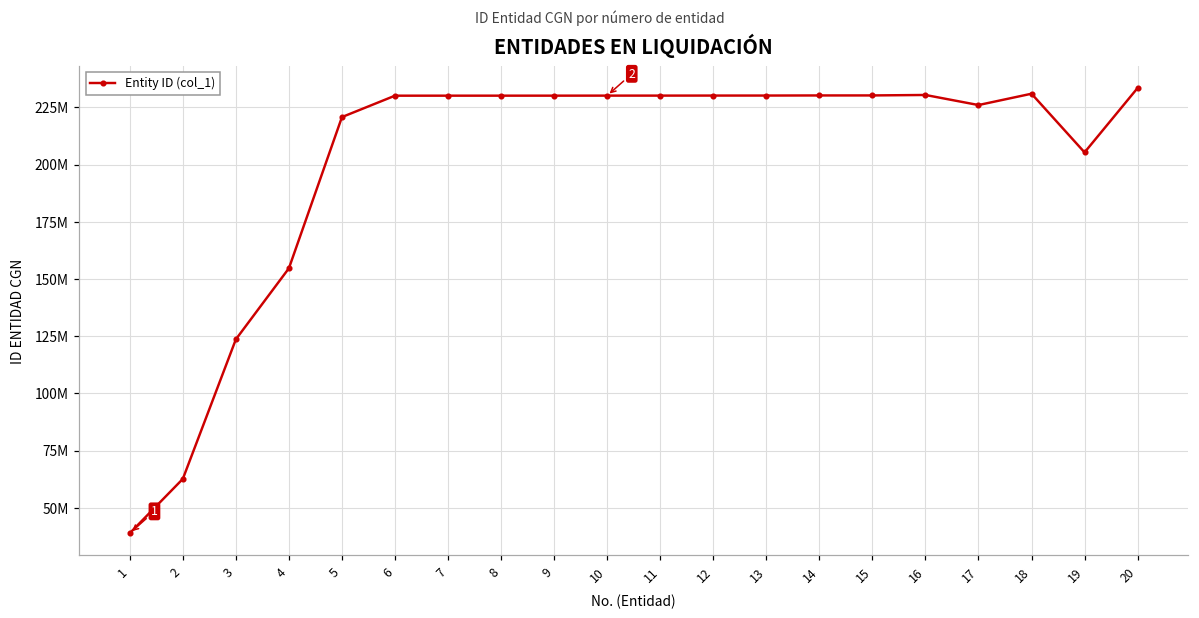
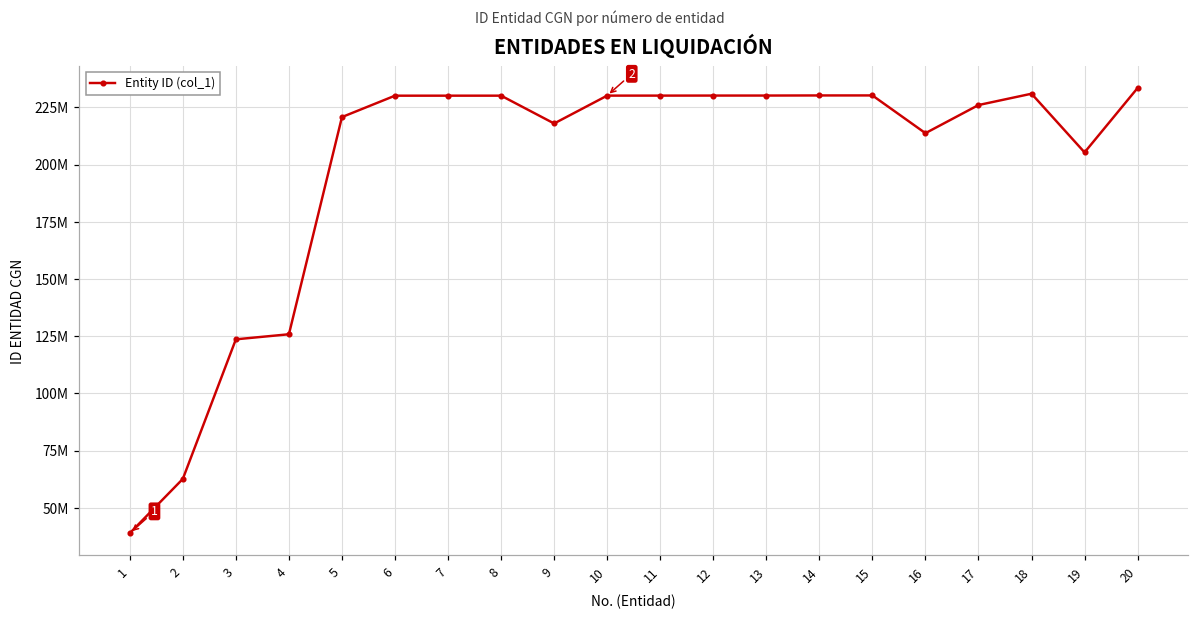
4: 155000000 -> 126000000
9: 230000000 -> 218000000
16: 230000000 -> 214000000
